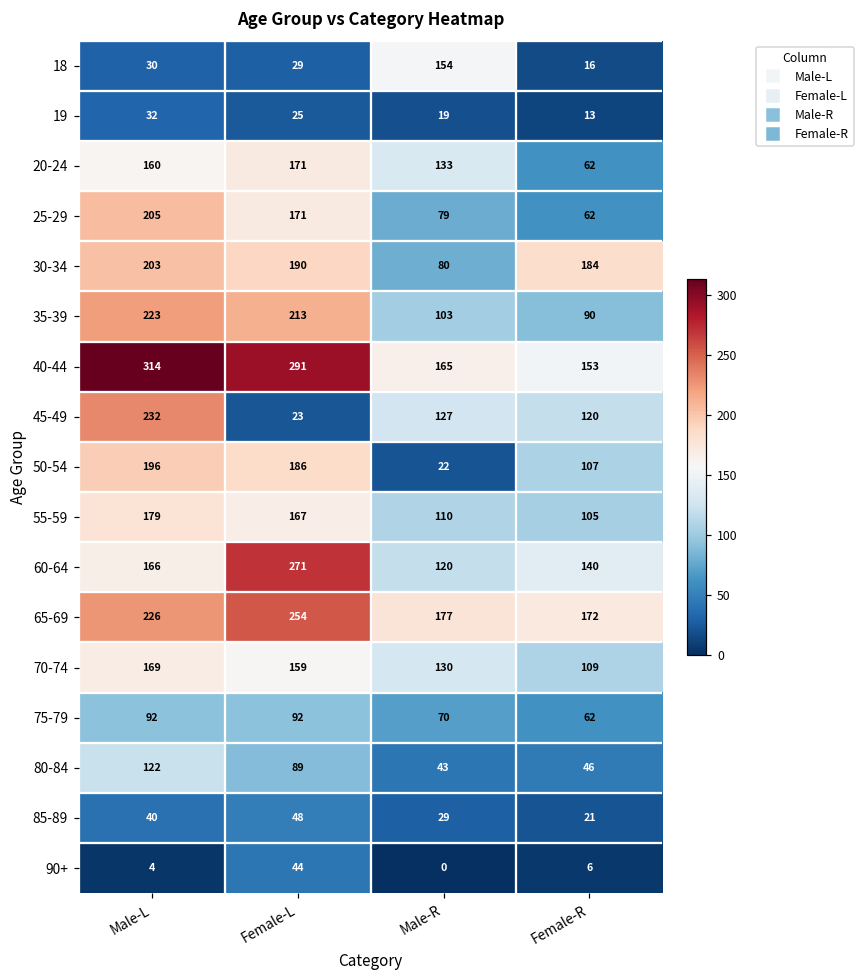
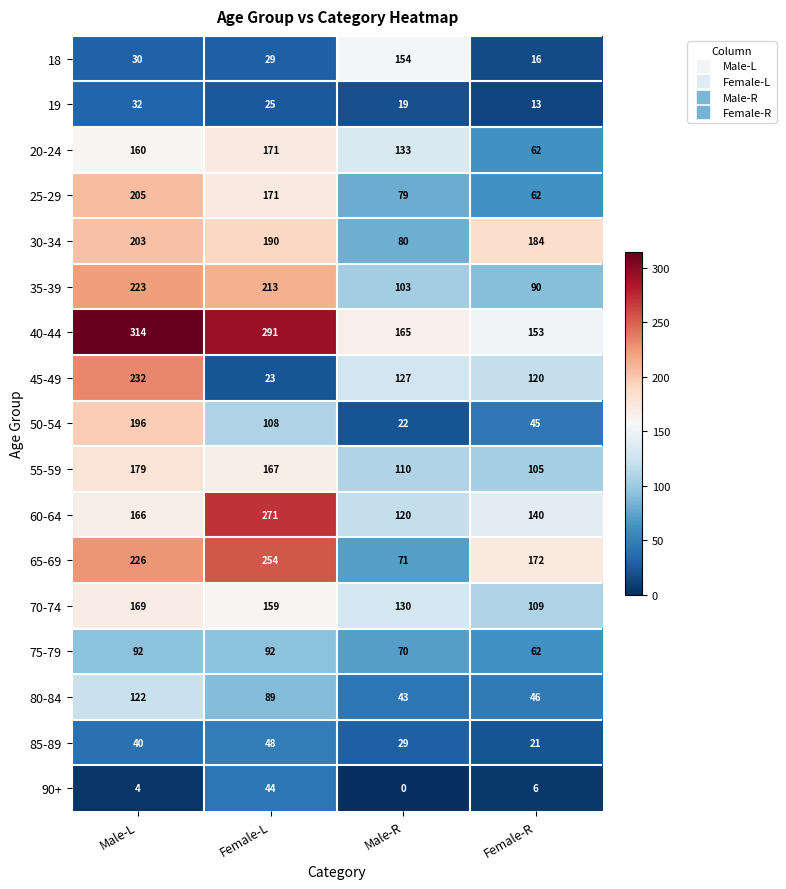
50-54, Female-L: 186 -> 108
50-54, Female-R: 107 -> 45
65-69, Male-R: 177 -> 71
